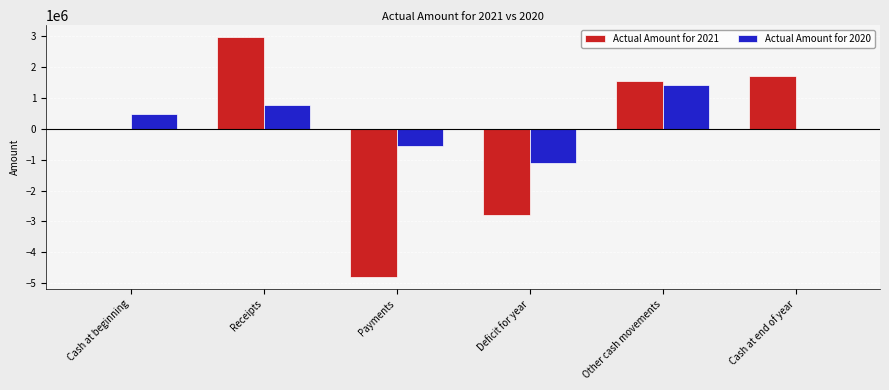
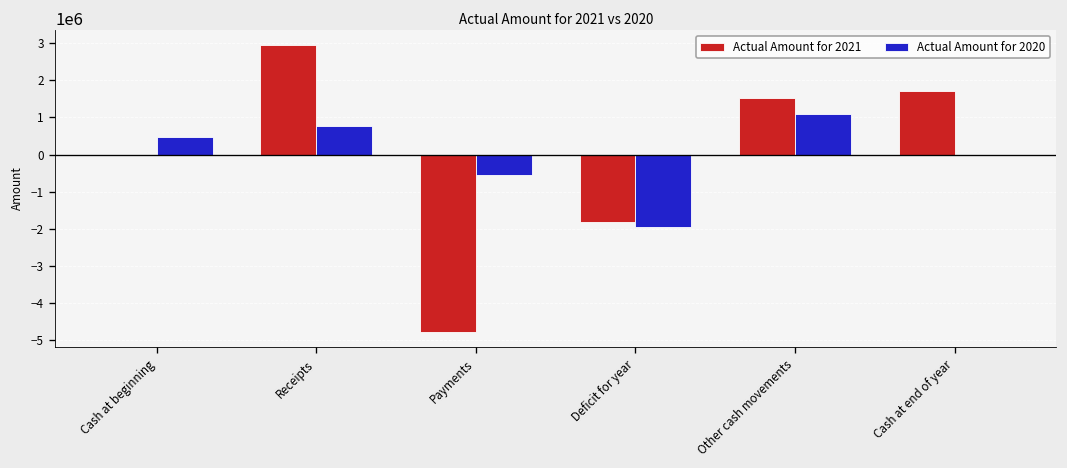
Actual Amount for 2021, Deficit for year: -2800000 -> -1800000
Actual Amount for 2020, Deficit for year: -1100000 -> -1900000
Actual Amount for 2020, Other cash movements: 1400000 -> 1100000
